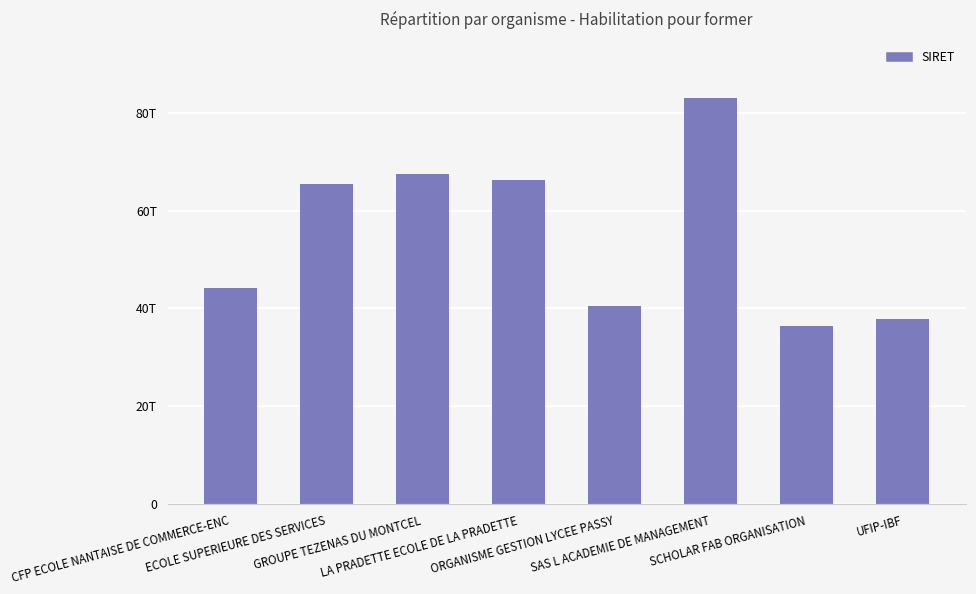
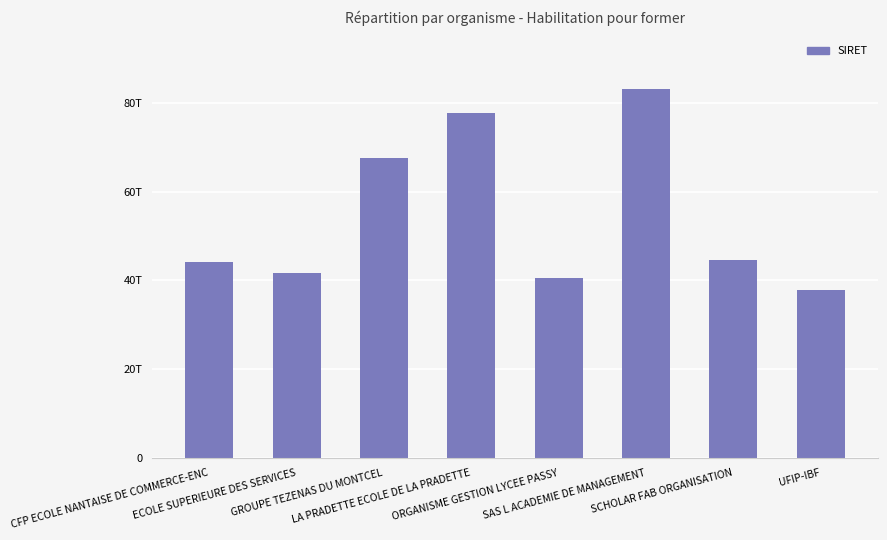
ECOLE SUPERIEURE DES SERVICES: 65T -> 42T
LA PRADETTE ECOLE DE LA PRADETTE: 66T -> 78T
SCHOLAR FAB ORGANISATION: 36T -> 44T
